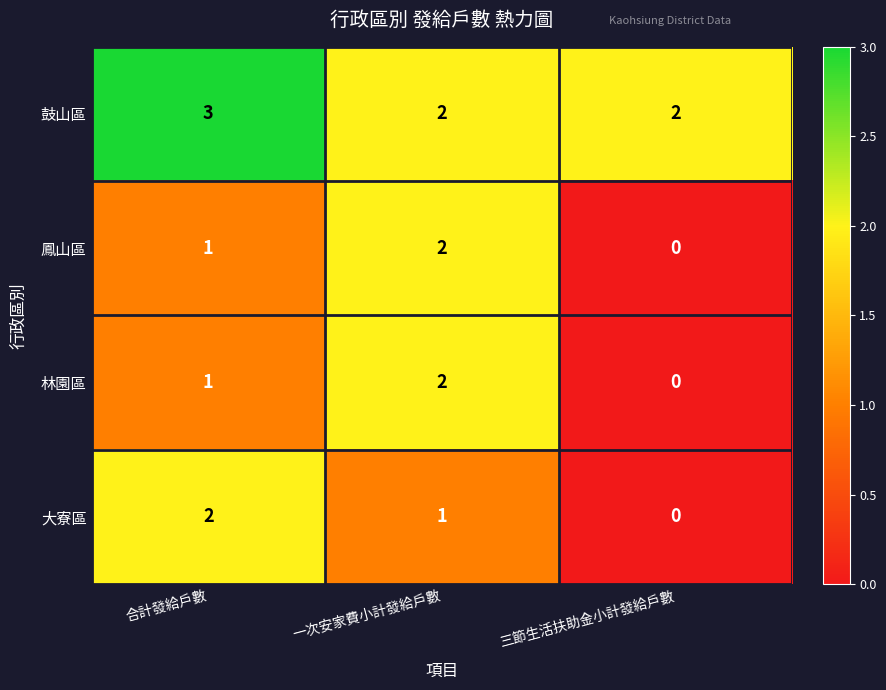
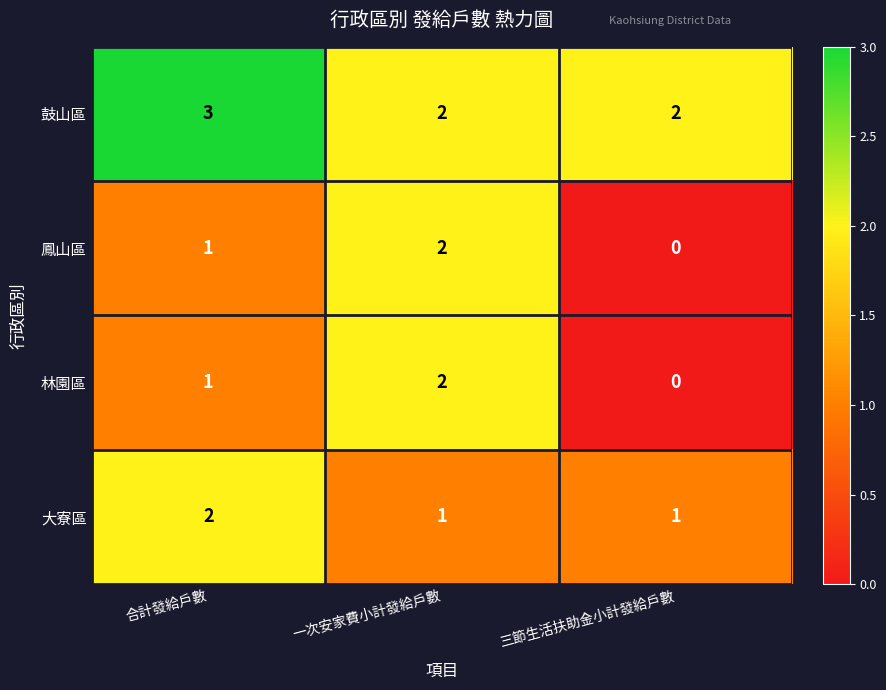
大寮區, 三節生活扶助金小計發給戶數: 0 -> 1
